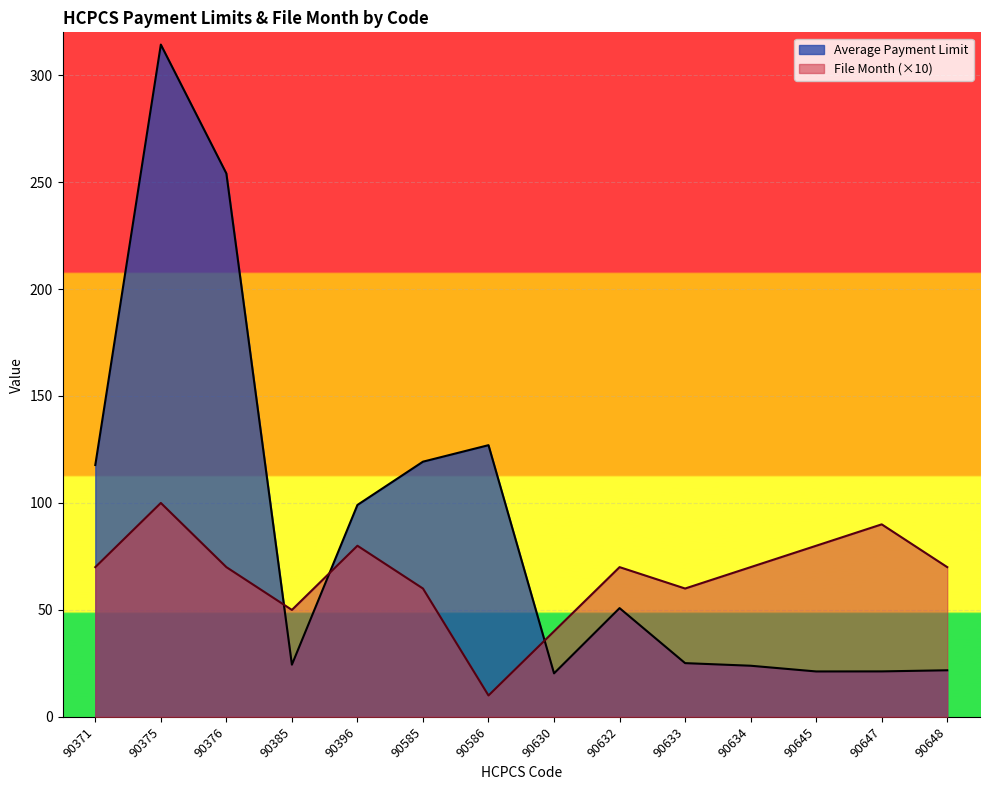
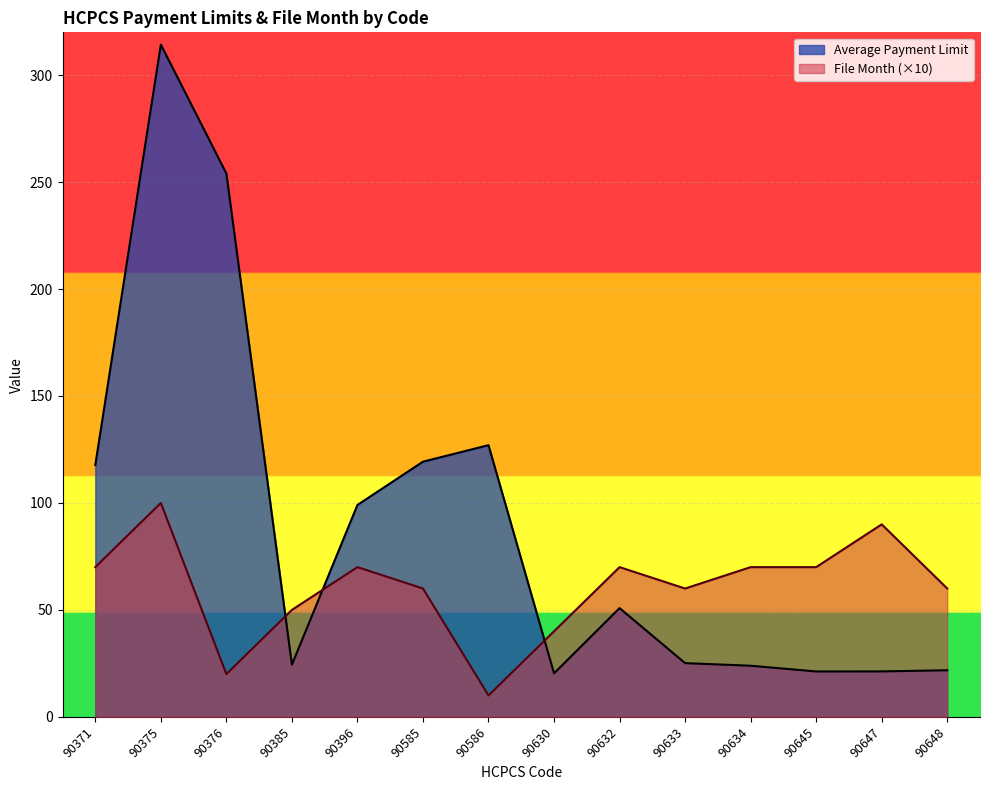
File Month (×10), 90376: 70 -> 20
File Month (×10), 90396: 80 -> 70
File Month (×10), 90645: 80 -> 70
File Month (×10), 90648: 70 -> 60
